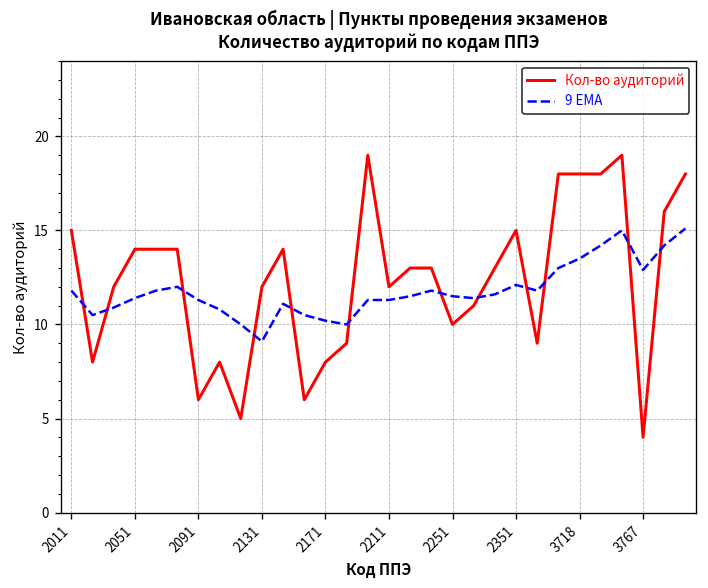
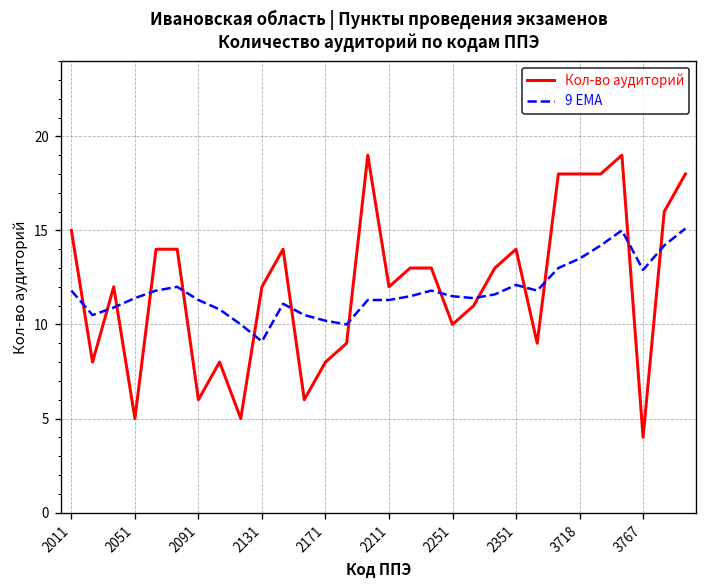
Кол-во аудиторий, 2051: 14 -> 5
Кол-во аудиторий, 2351: 15 -> 14
